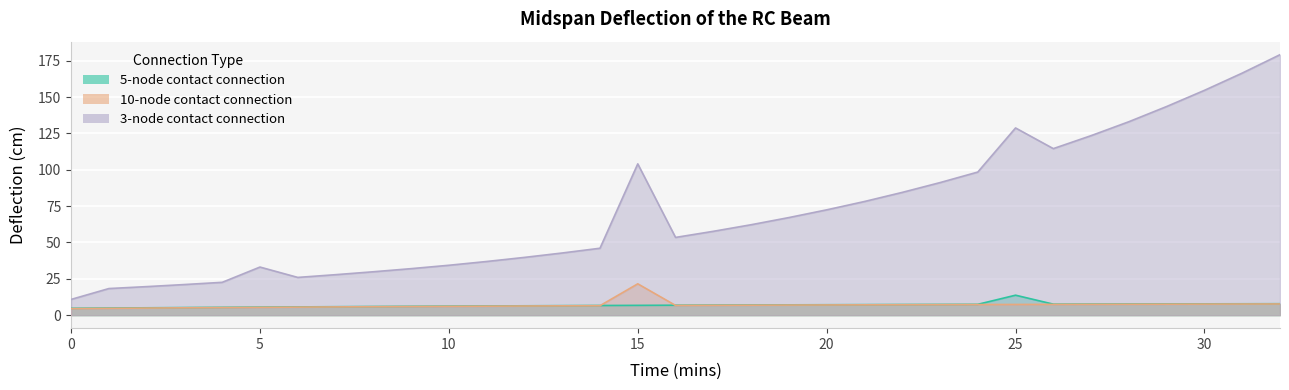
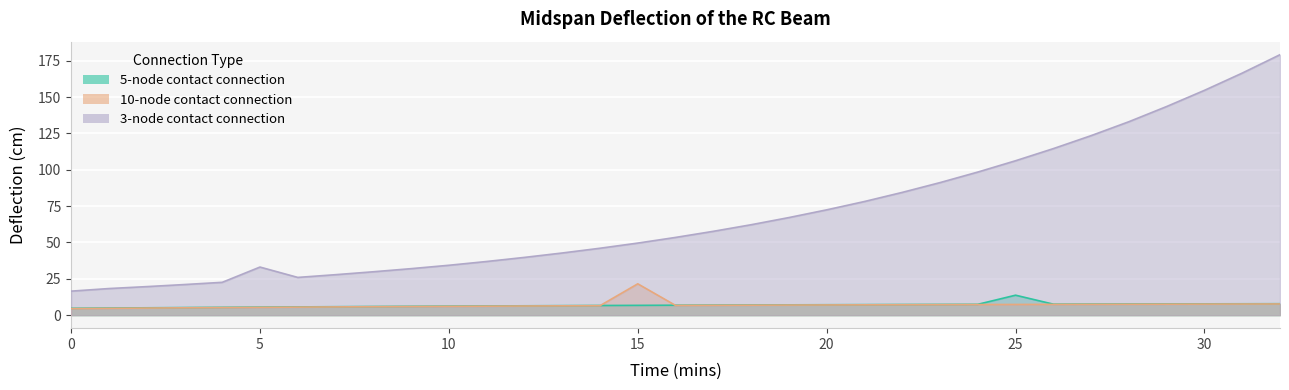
3-node contact connection, 0: 11 -> 16
3-node contact connection, 15: 104 -> 50
3-node contact connection, 25: 129 -> 106
